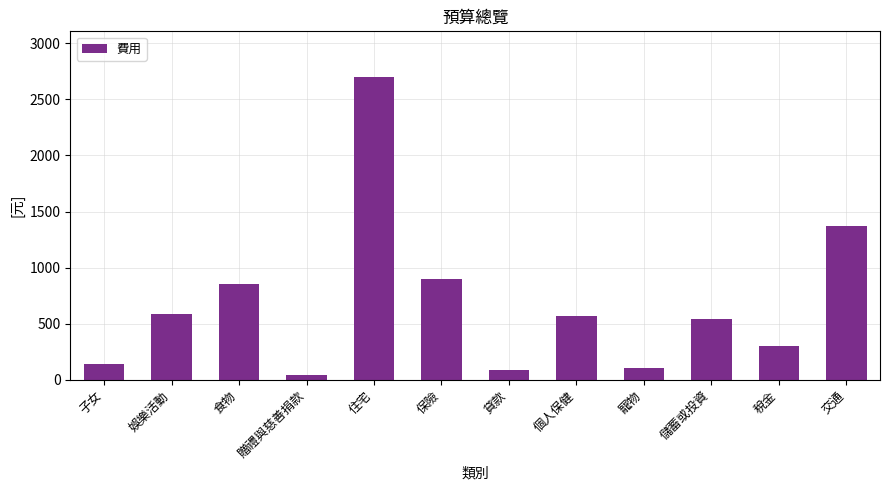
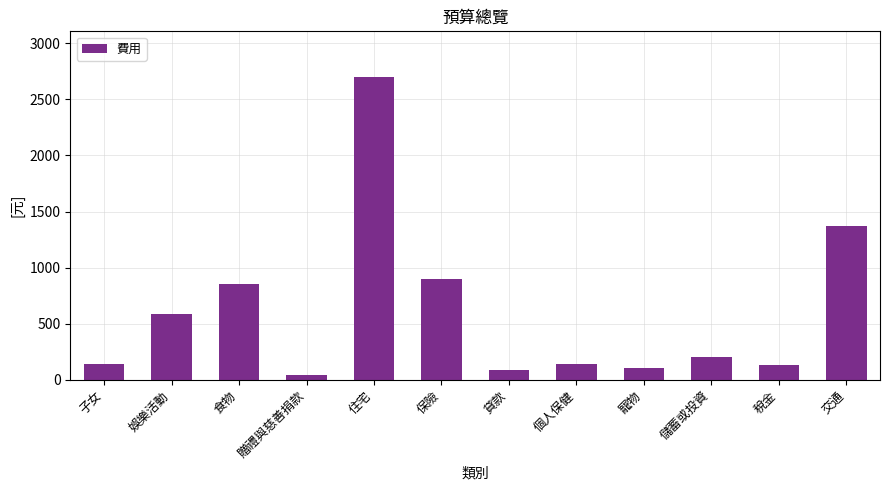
個人保健: 570 -> 140
儲蓄或投資: 540 -> 200
稅金: 300 -> 130
